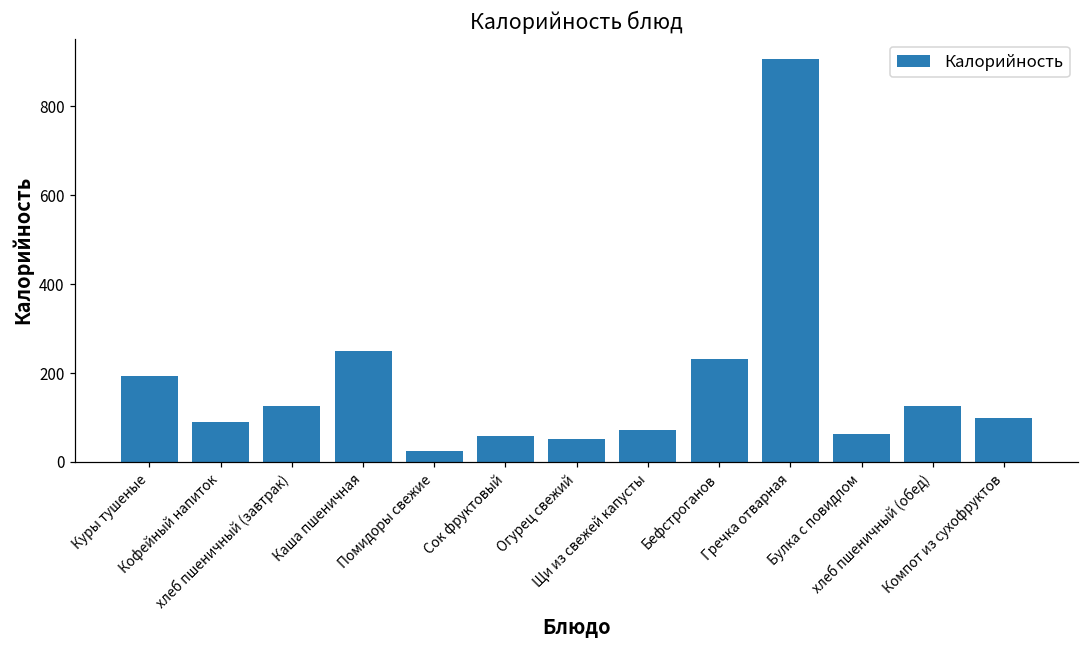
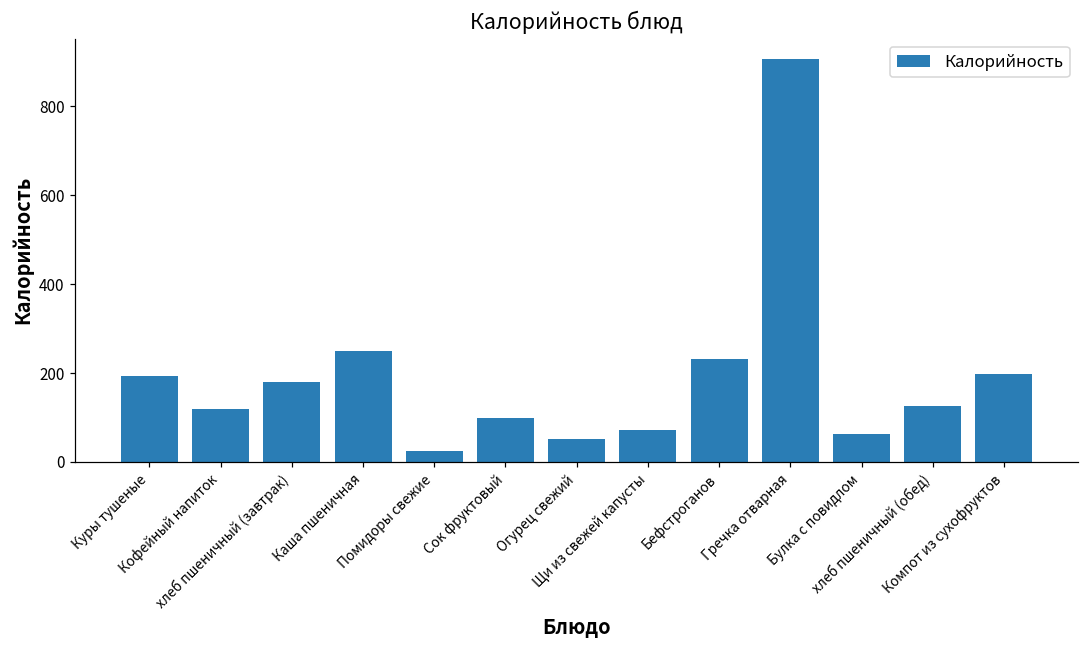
Кофейный напиток: 90 -> 120
хлеб пшеничный (завтрак): 130 -> 180
Сок фруктовый: 60 -> 100
Компот из сухофруктов: 100 -> 200
